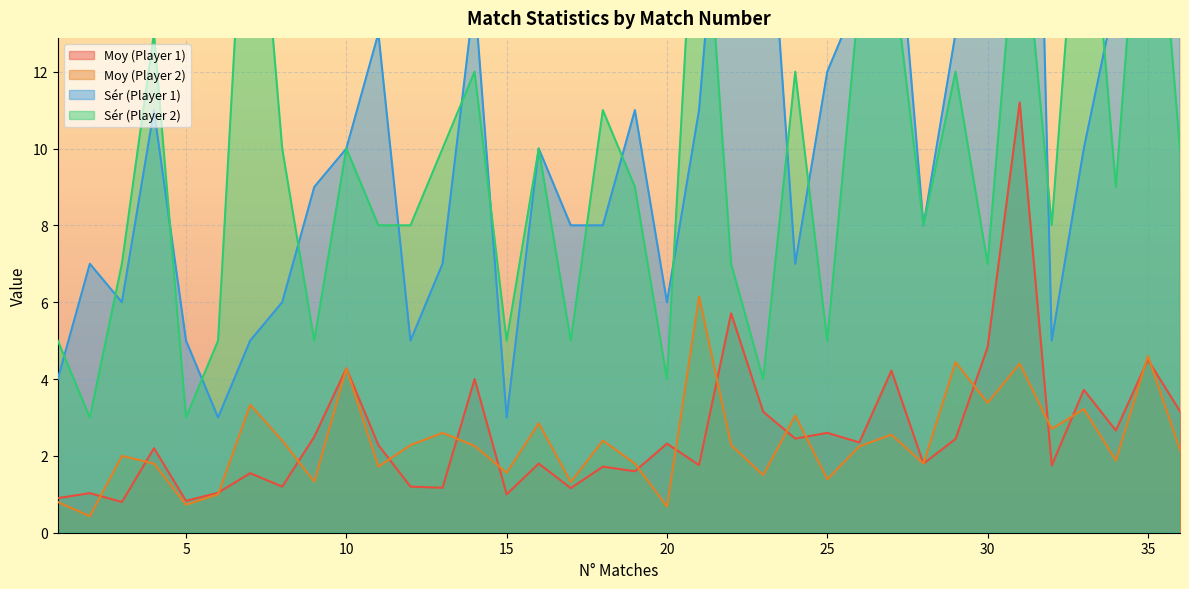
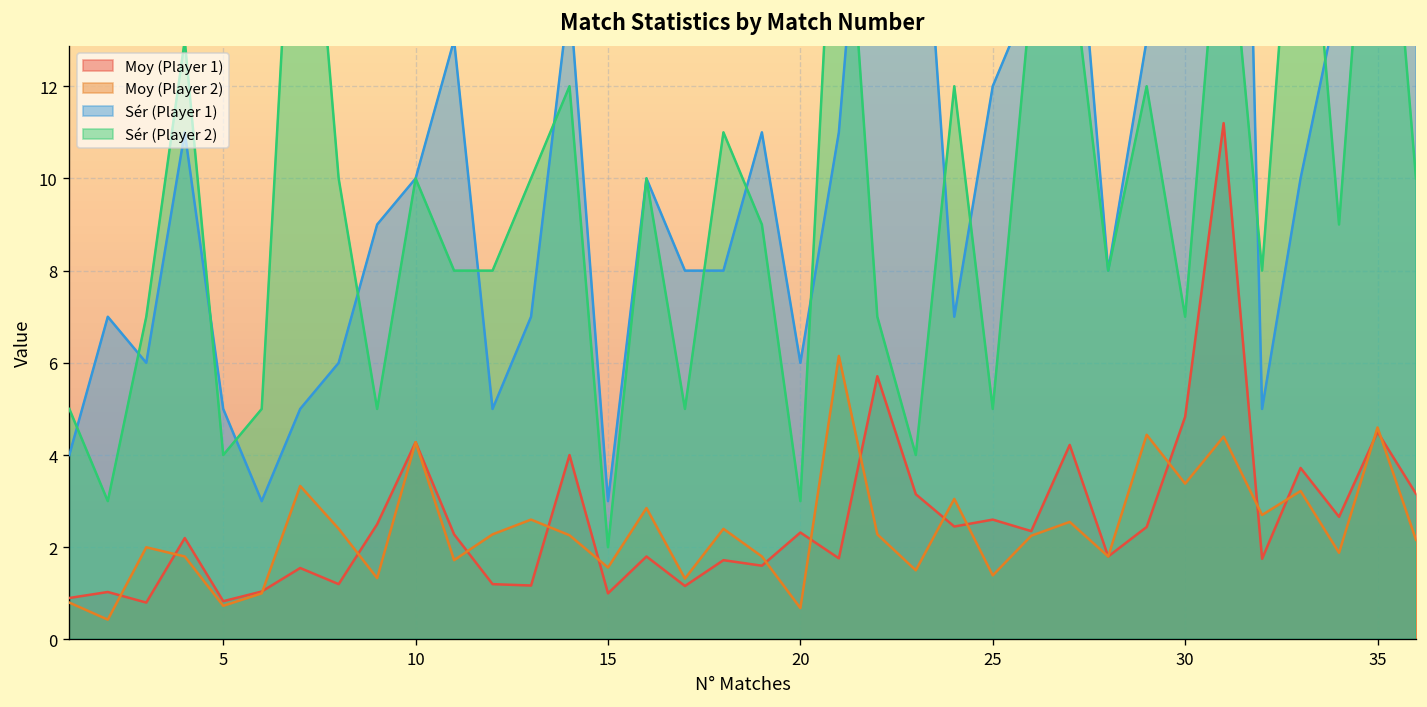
Sér (Player 2), 5: 3 -> 4
Sér (Player 2), 15: 5 -> 2
Sér (Player 2), 20: 4 -> 3
